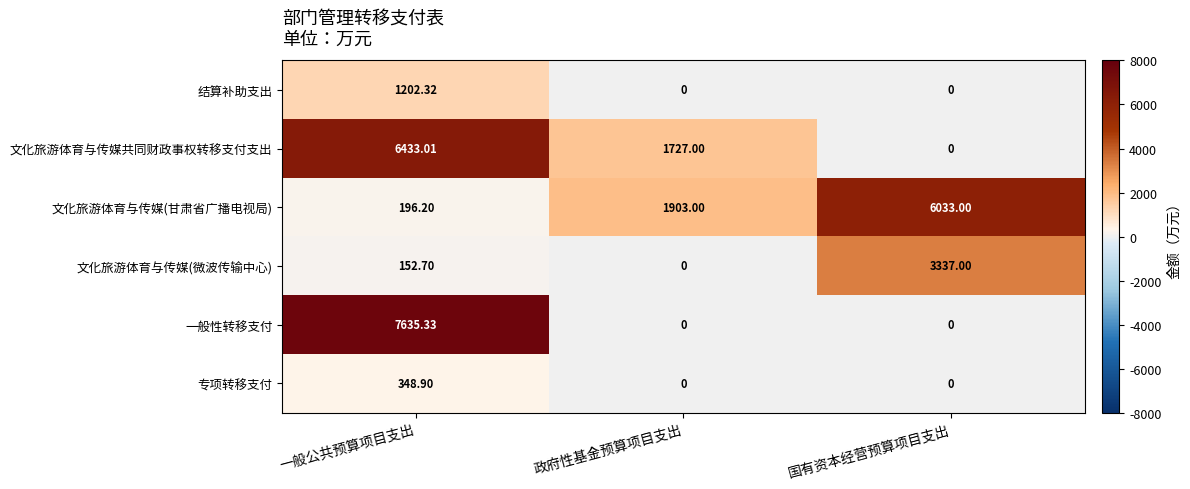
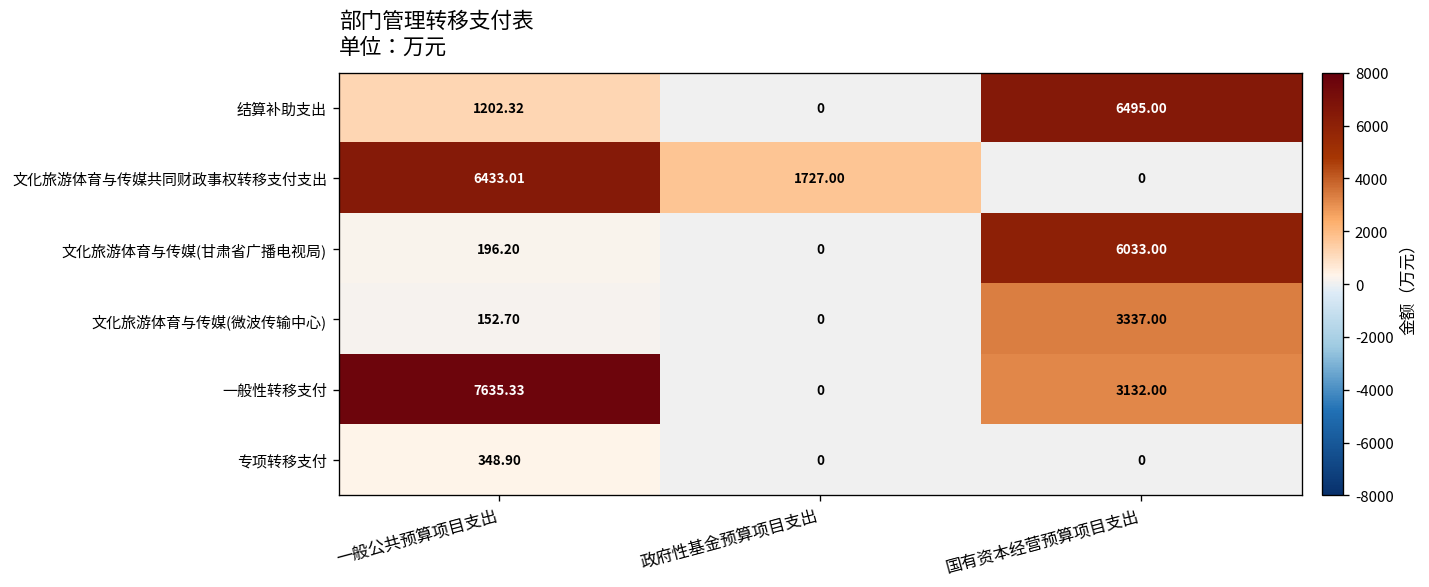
结算补助支出, 国有资本经营预算项目支出: 0 -> 6495.00
文化旅游体育与传媒(甘肃省广播电视局), 政府性基金预算项目支出: 1903.00 -> 0
一般性转移支付, 国有资本经营预算项目支出: 0 -> 3132.00
